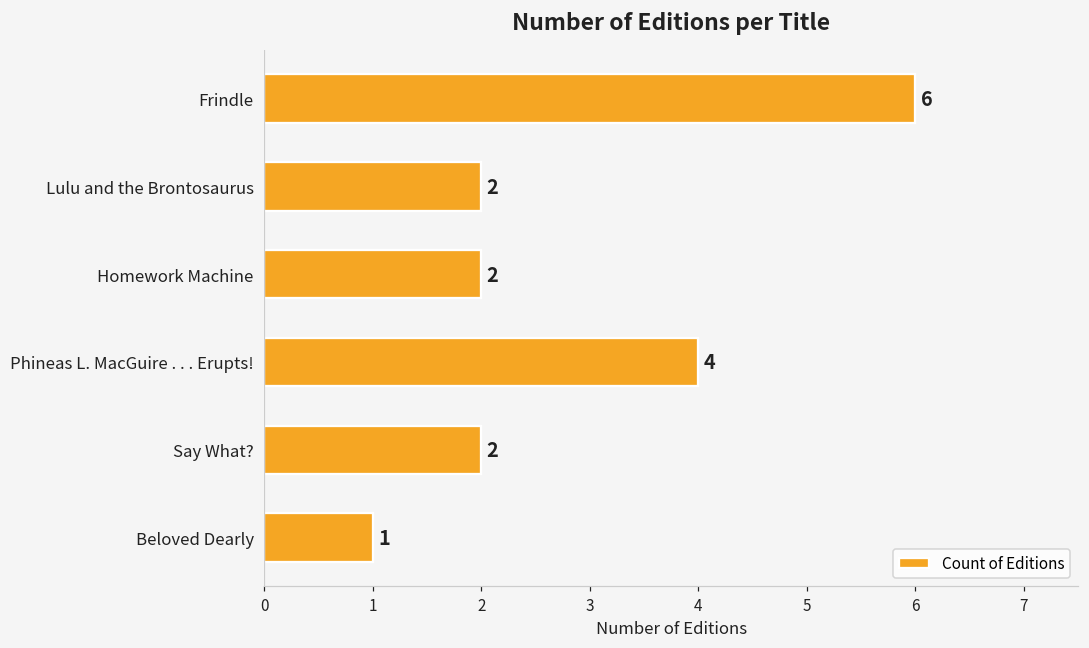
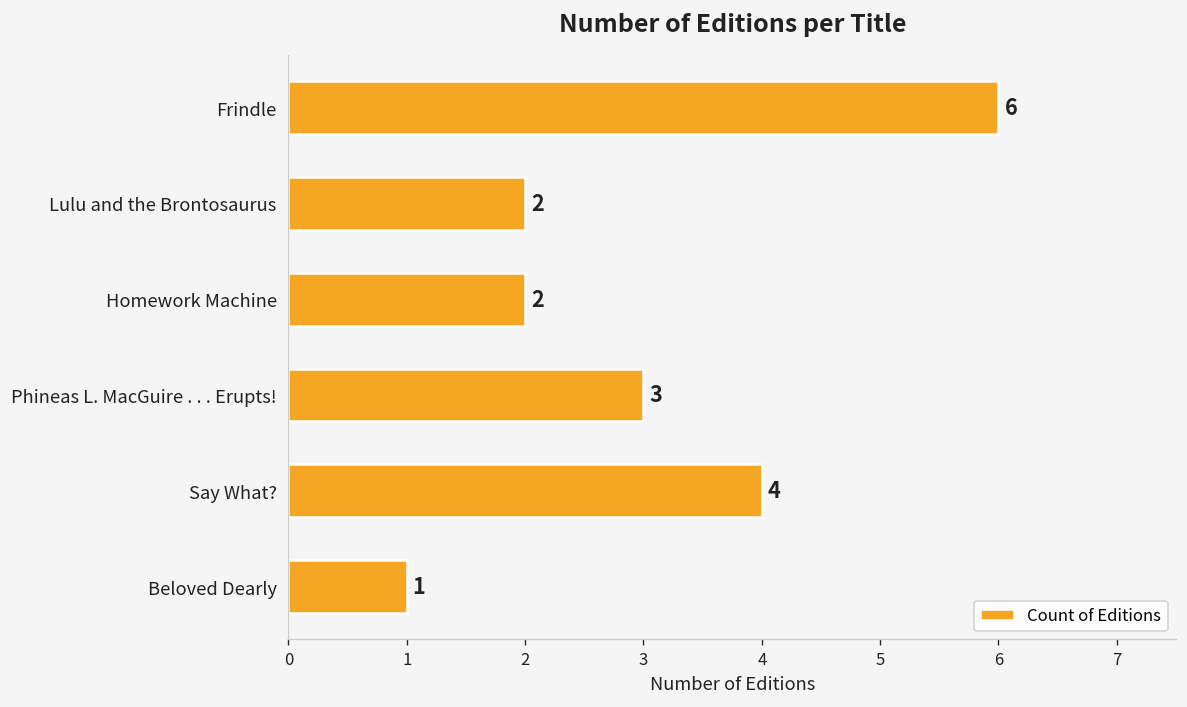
Phineas L. MacGuire . . . Erupts!: 4 -> 3
Say What?: 2 -> 4
